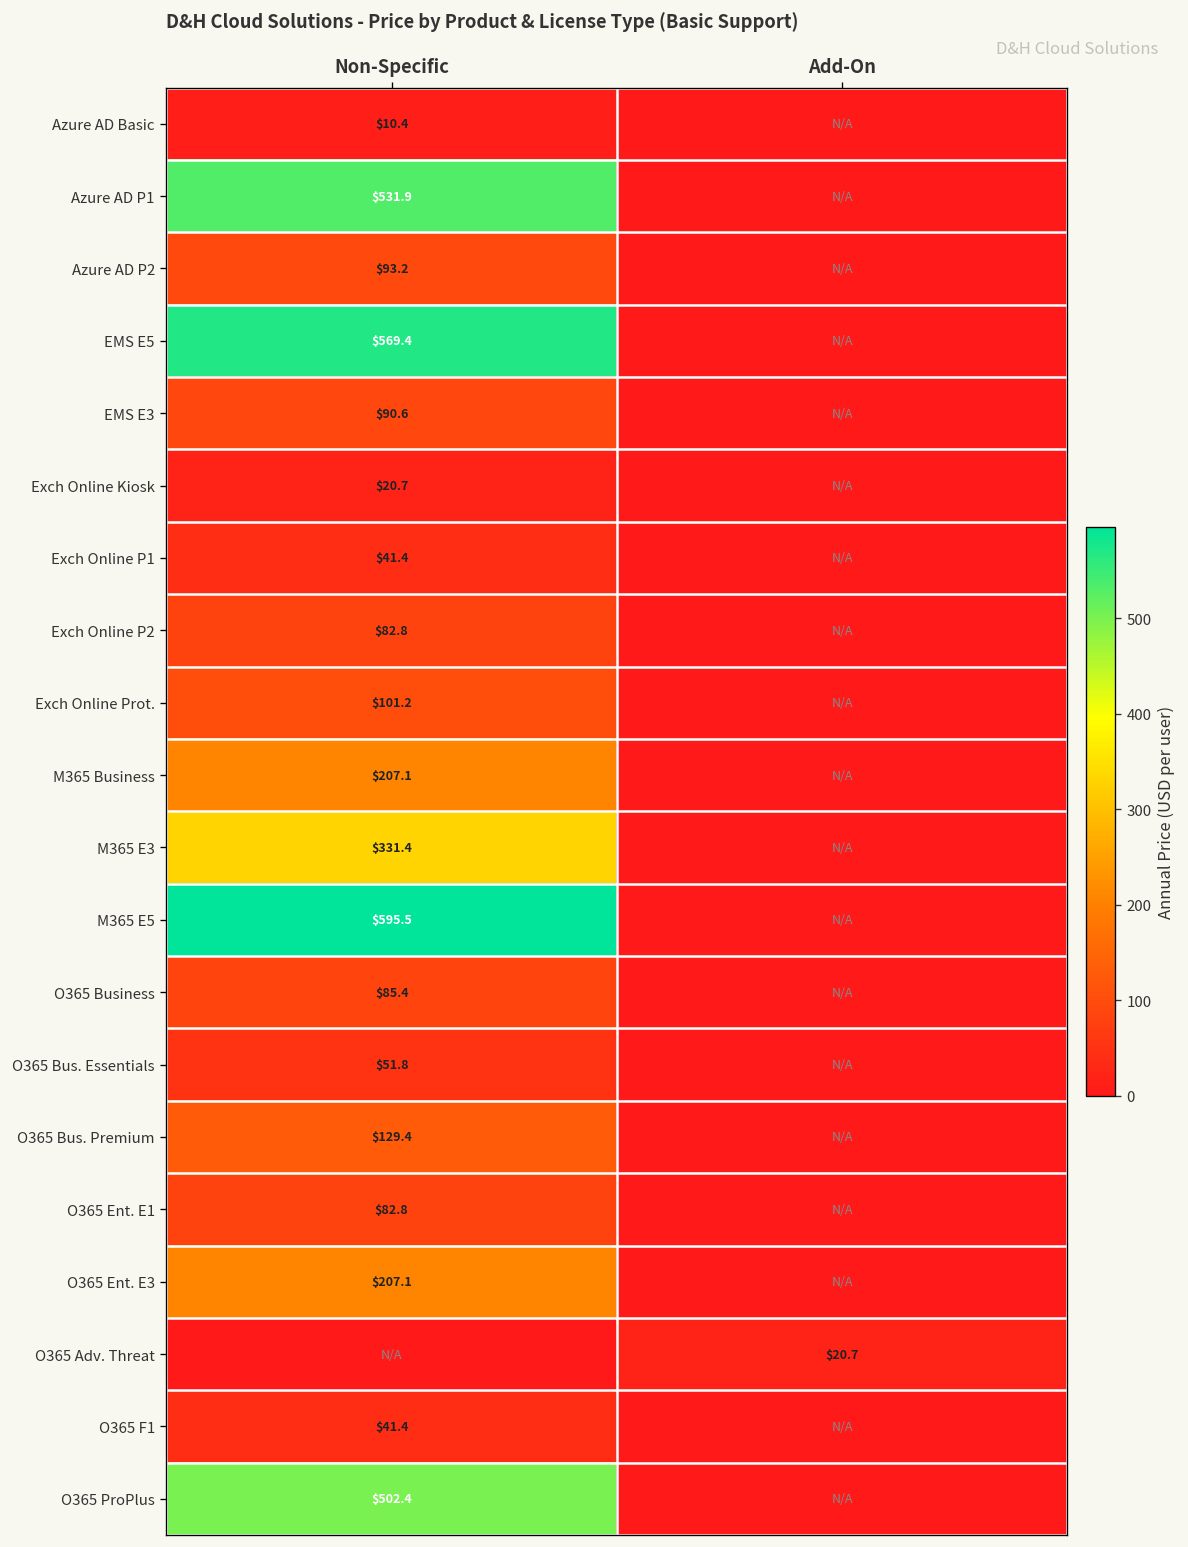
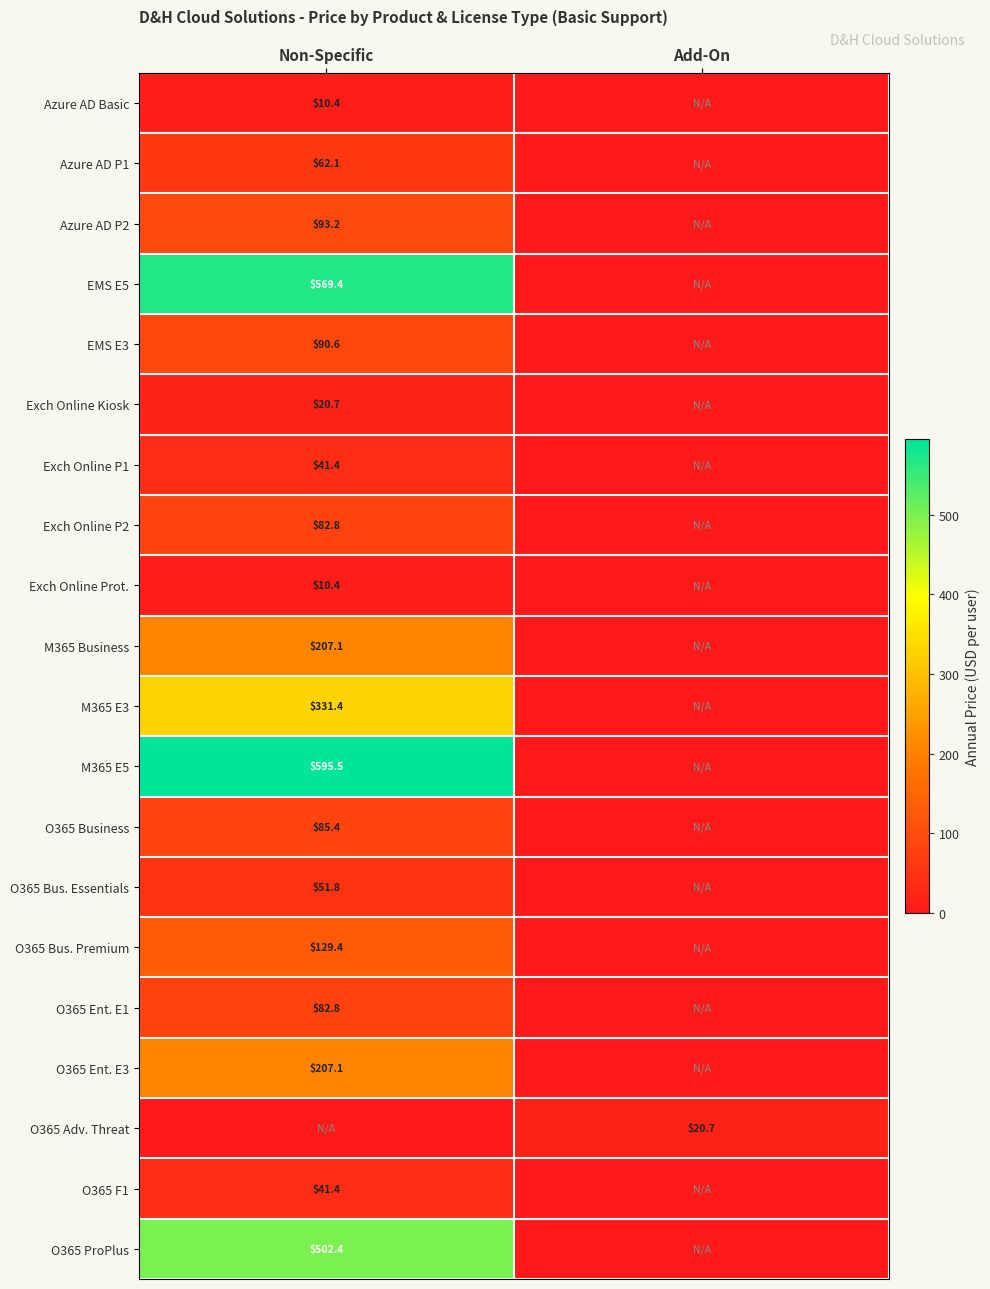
Azure AD P1, Non-Specific: $531.9 -> $62.1
Exch Online Prot., Non-Specific: $101.2 -> $10.4
